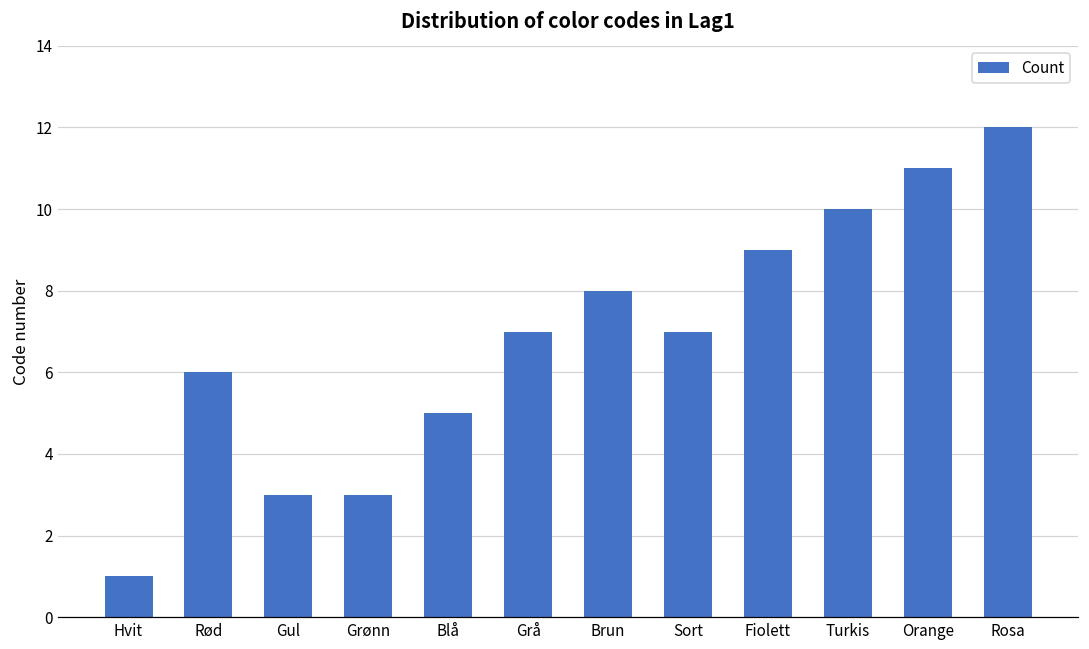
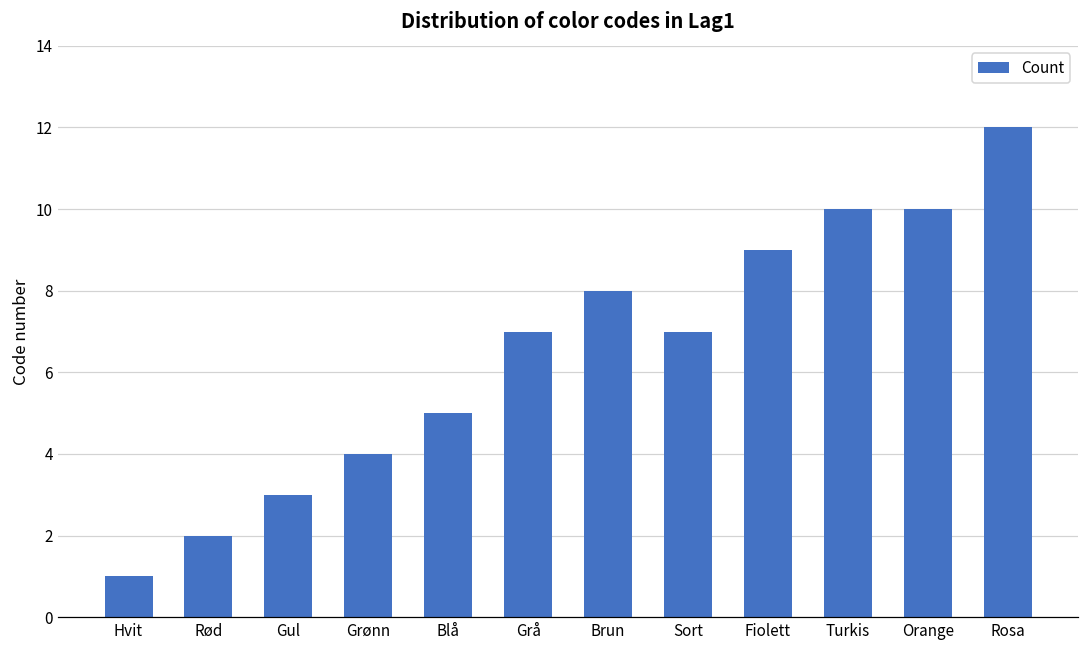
Rød: 6 -> 2
Grønn: 3 -> 4
Orange: 11 -> 10
